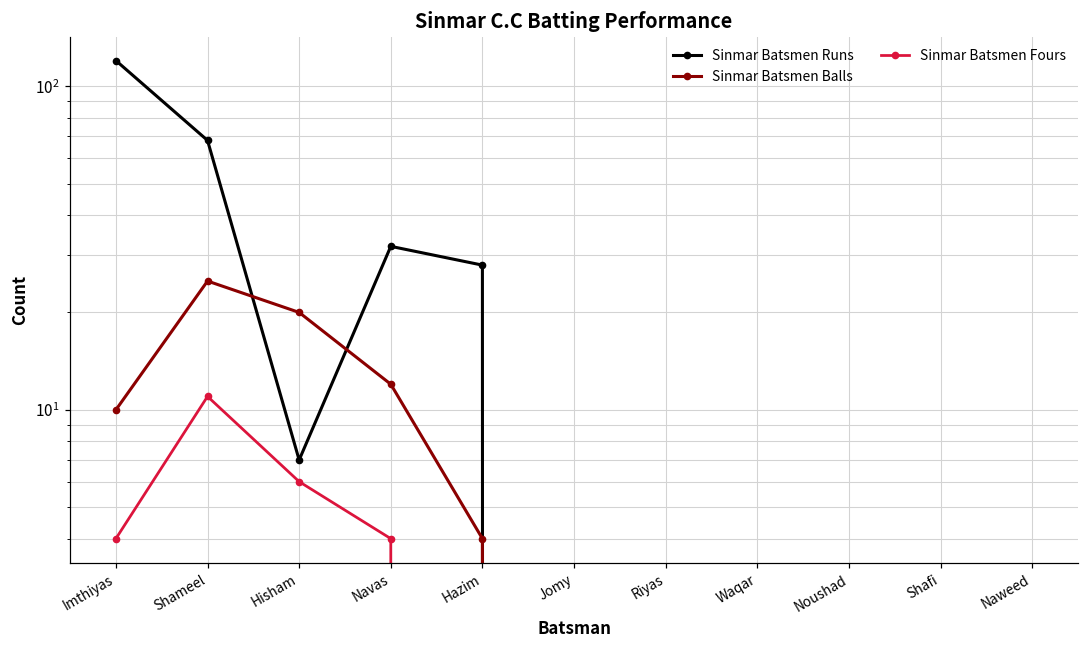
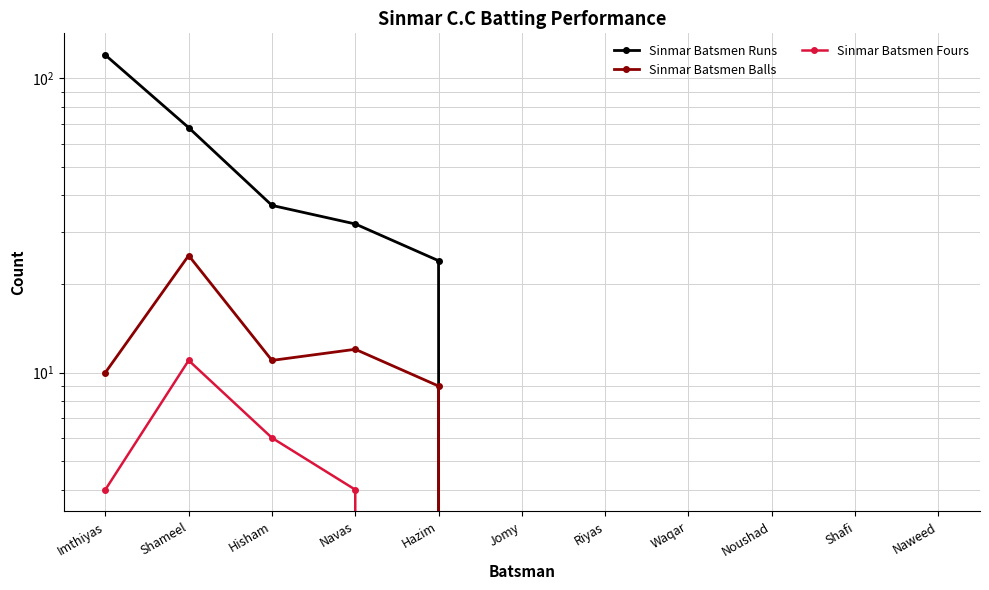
Sinmar Batsmen Runs, Hisham: 7 -> 37
Sinmar Batsmen Balls, Hisham: 20 -> 11
Sinmar Batsmen Runs, Hazim: 28 -> 24
Sinmar Batsmen Balls, Hazim: 4 -> 9
